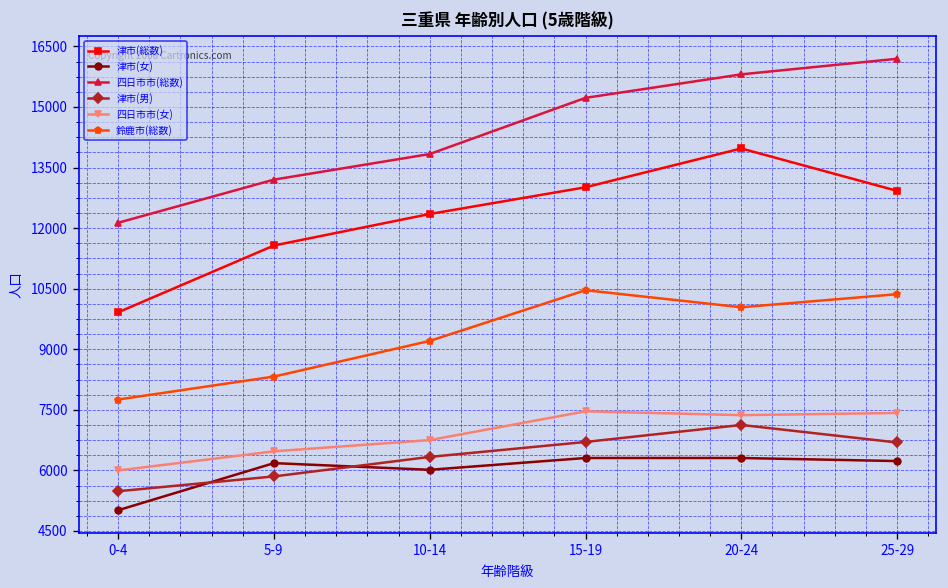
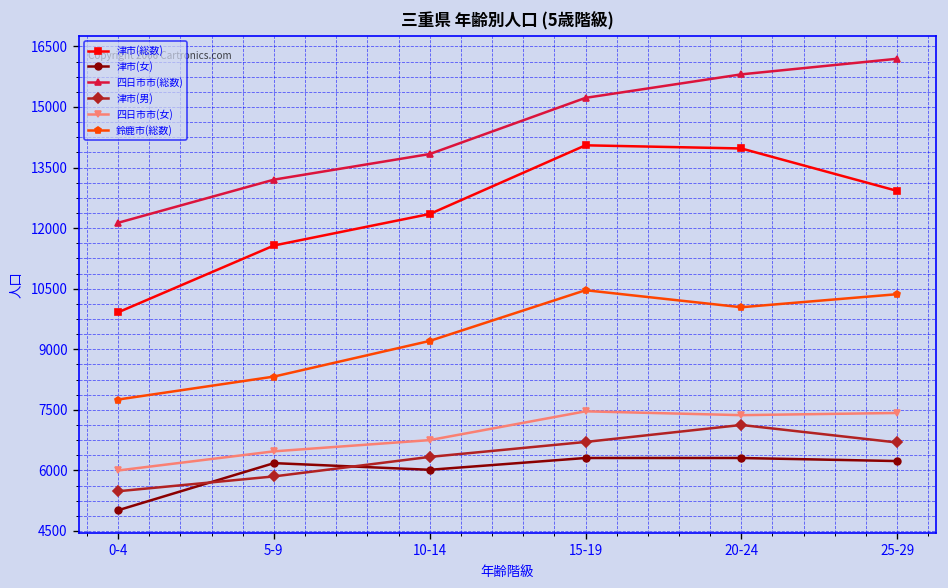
津市(総数), 15-19: 13000 -> 14100
